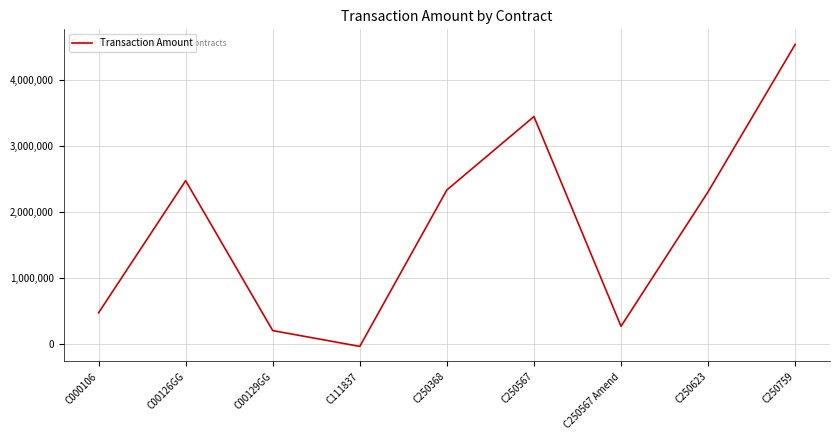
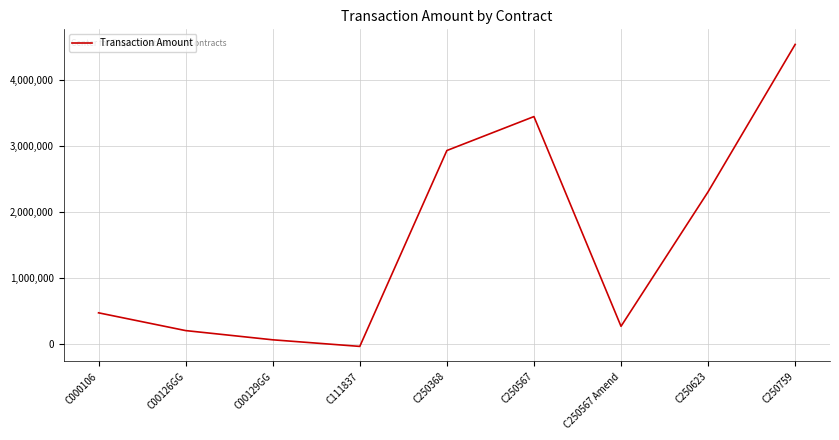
C00126GG: 2,500,000 -> 200,000
C00129GG: 200,000 -> 100,000
C250368: 2,300,000 -> 2,900,000
